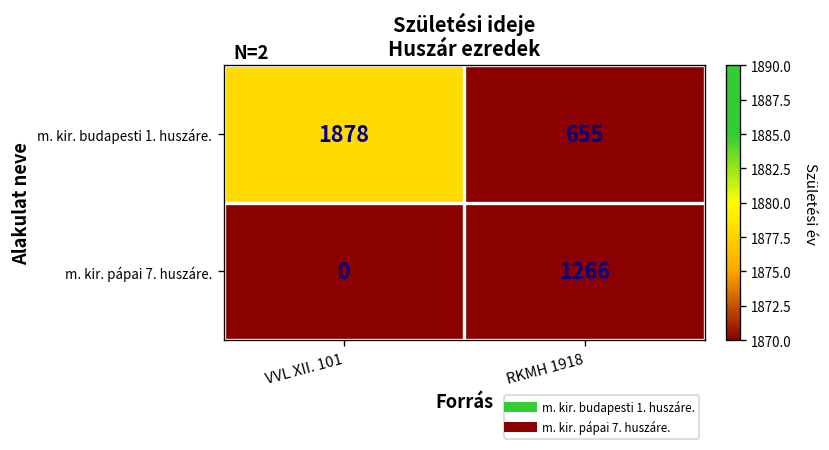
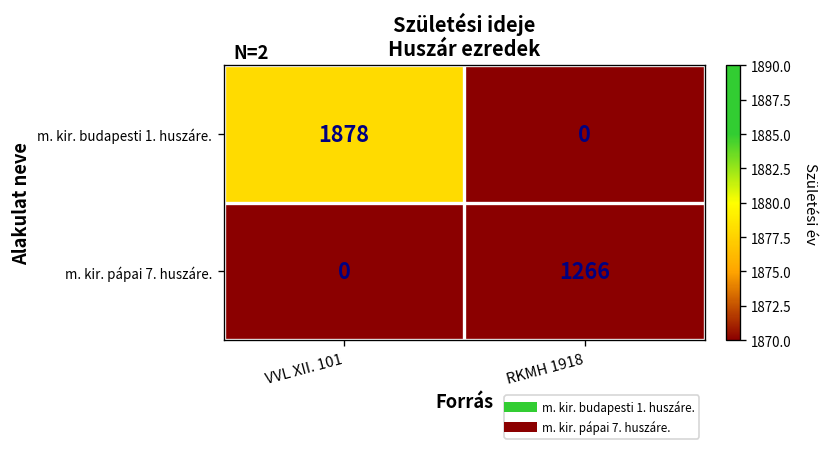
m. kir. budapesti 1. huszáre., RKMH 1918: 655 -> 0
